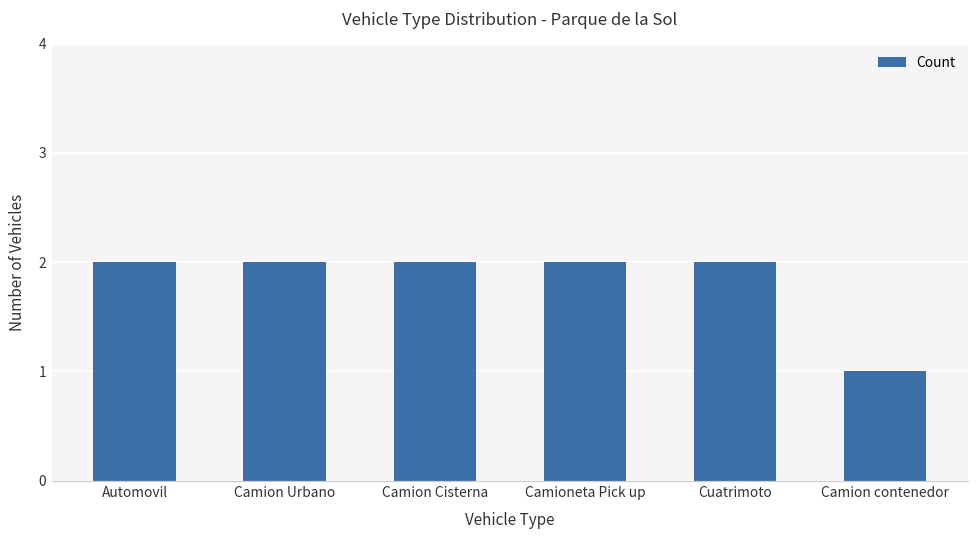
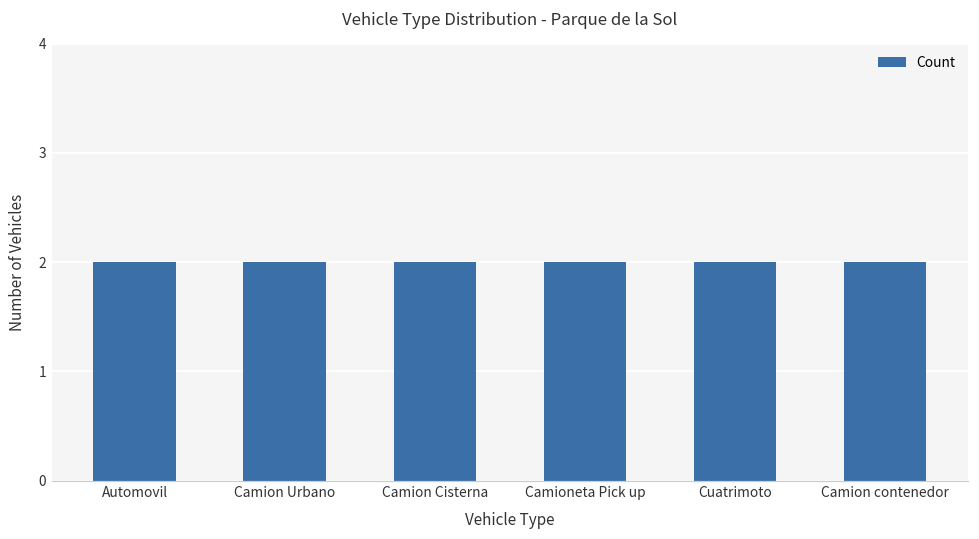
Camion contenedor: 1 -> 2
